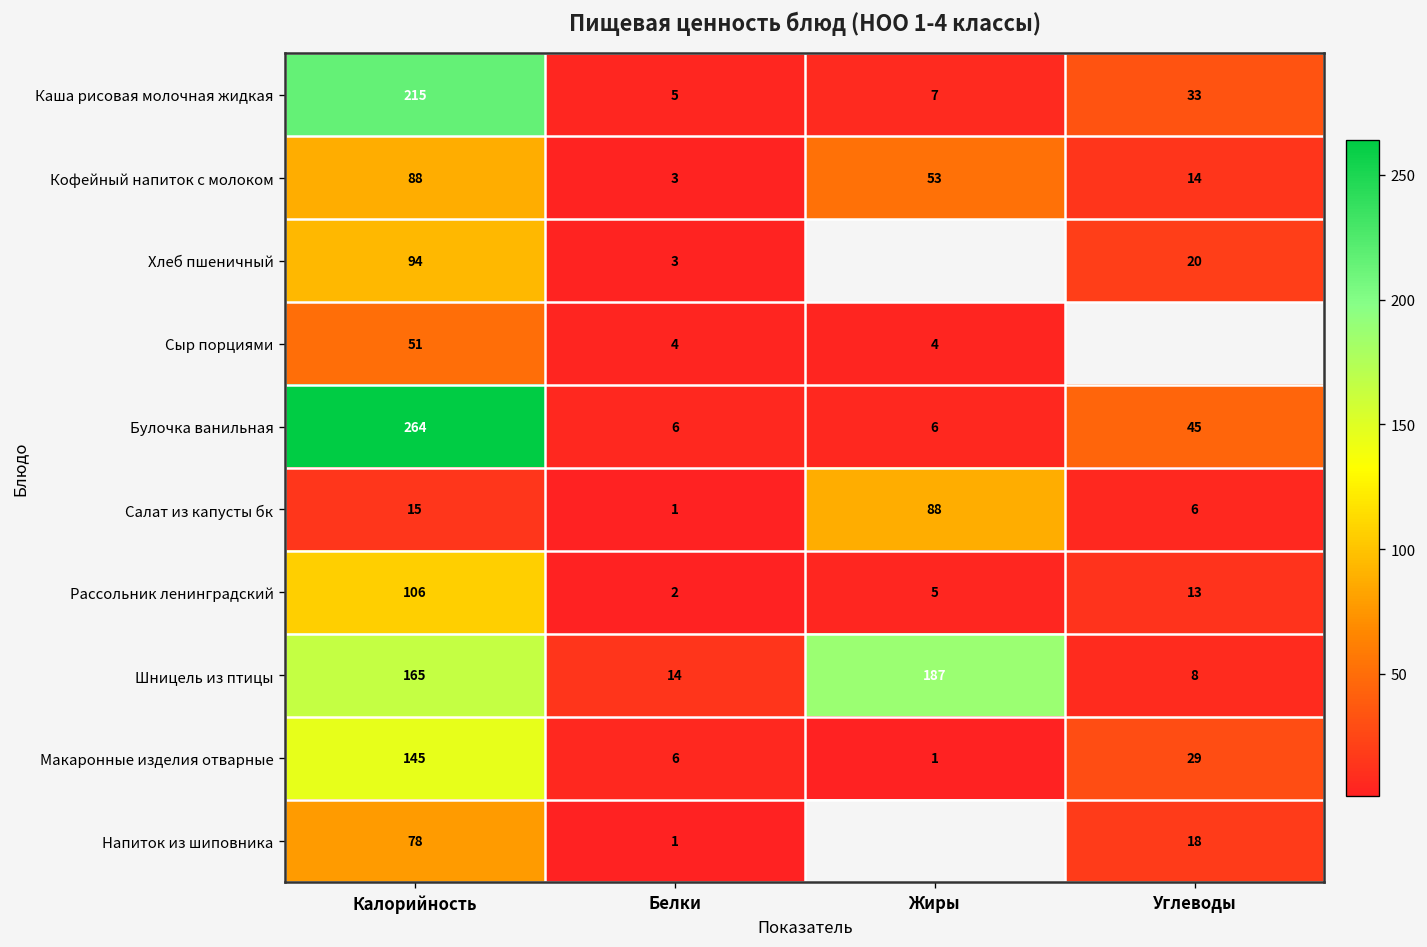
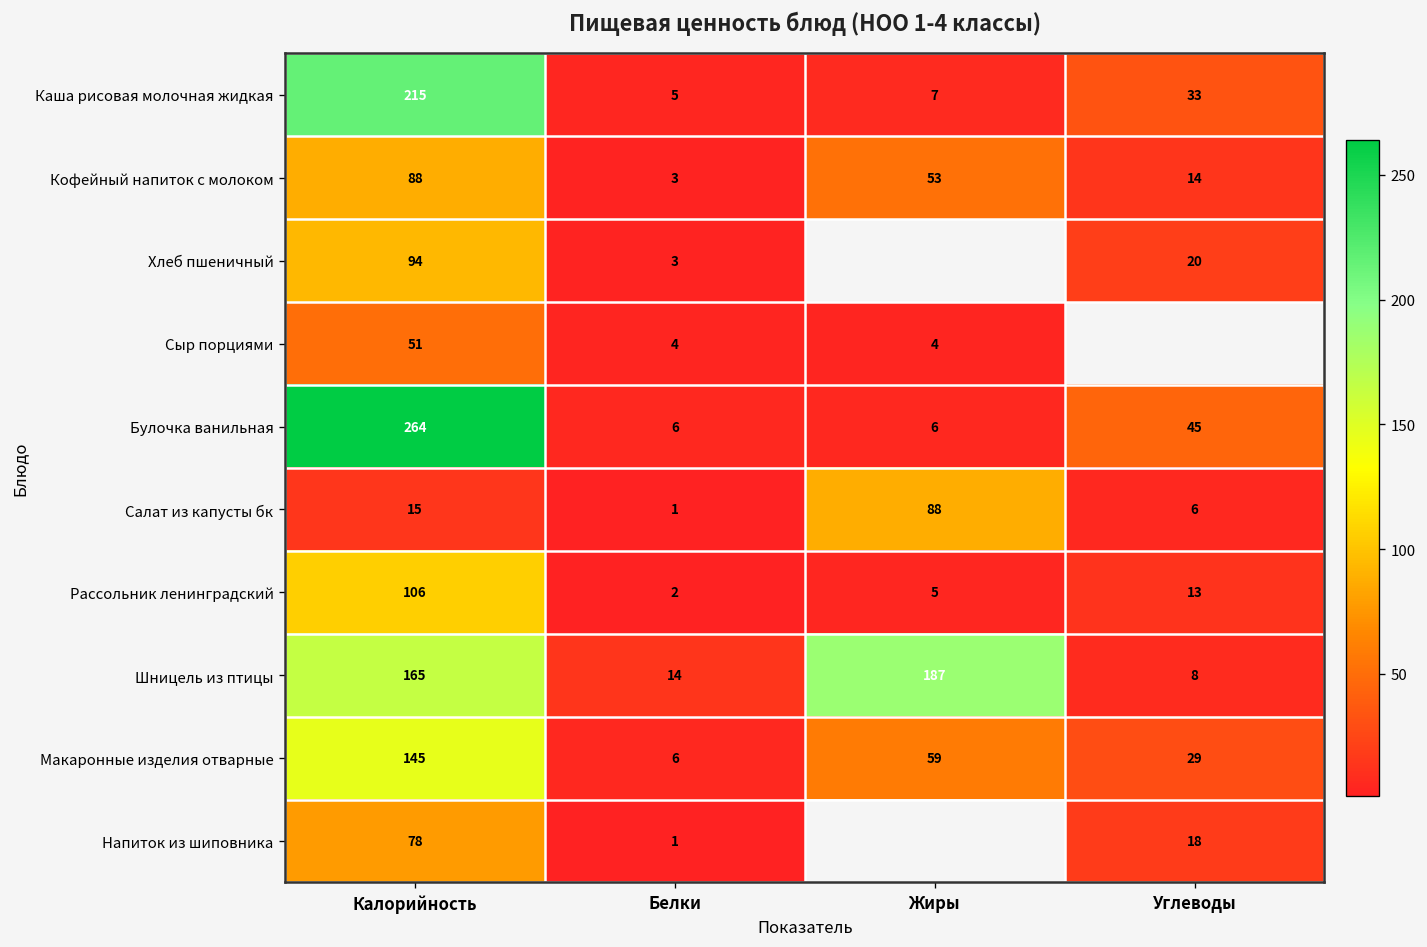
Макаронные изделия отварные, Жиры: 1 -> 59
